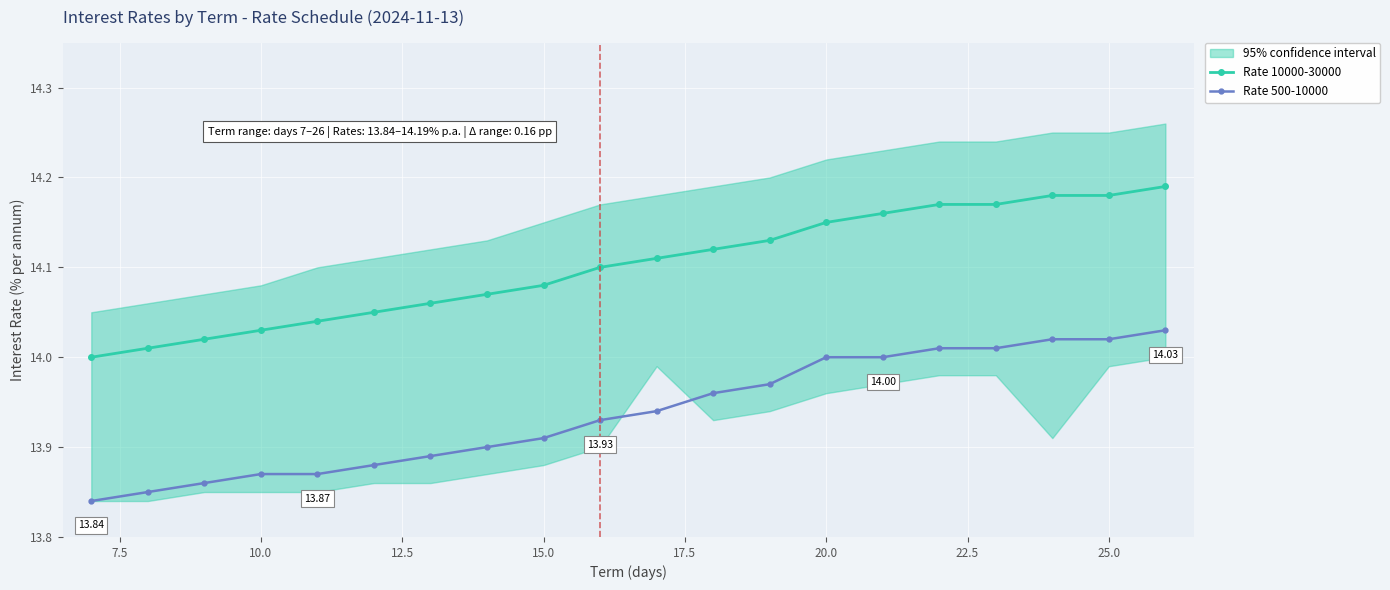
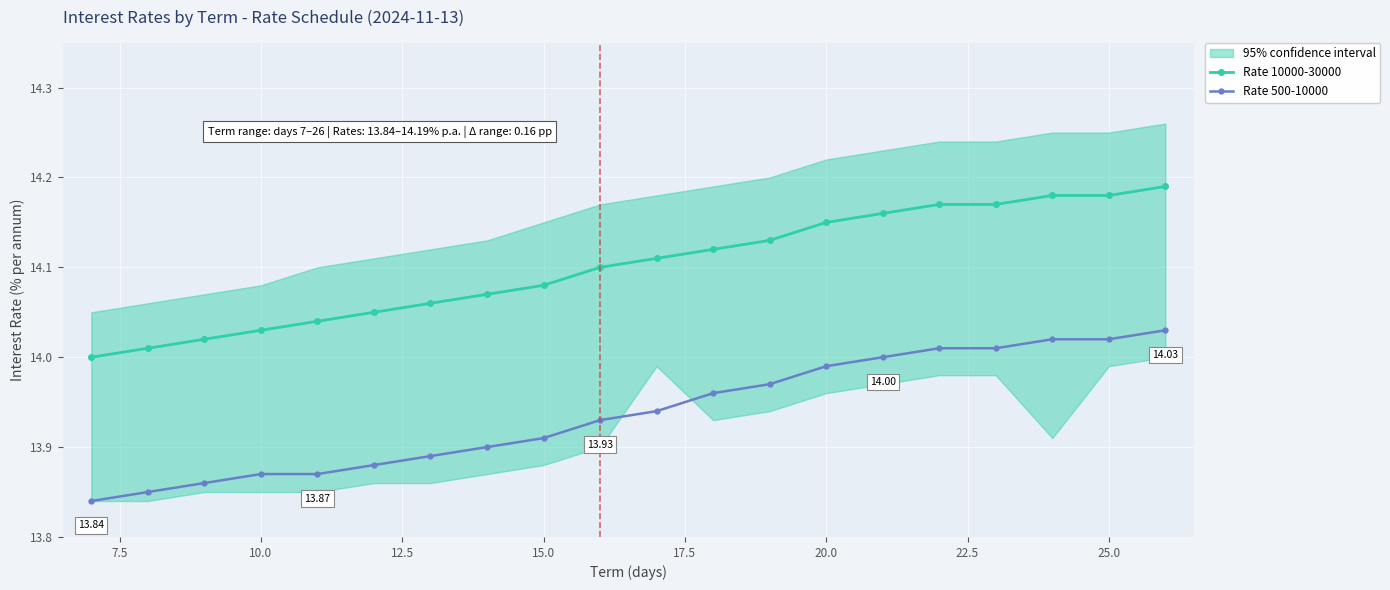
Rate 500-10000, 20.0: 14.00 -> 13.99
